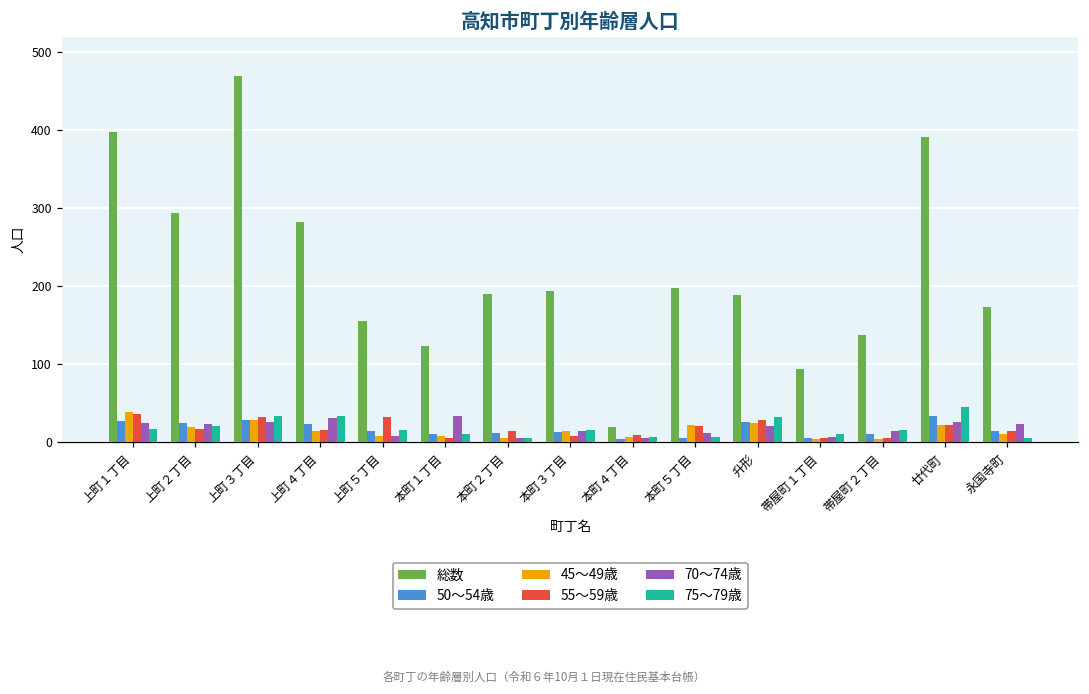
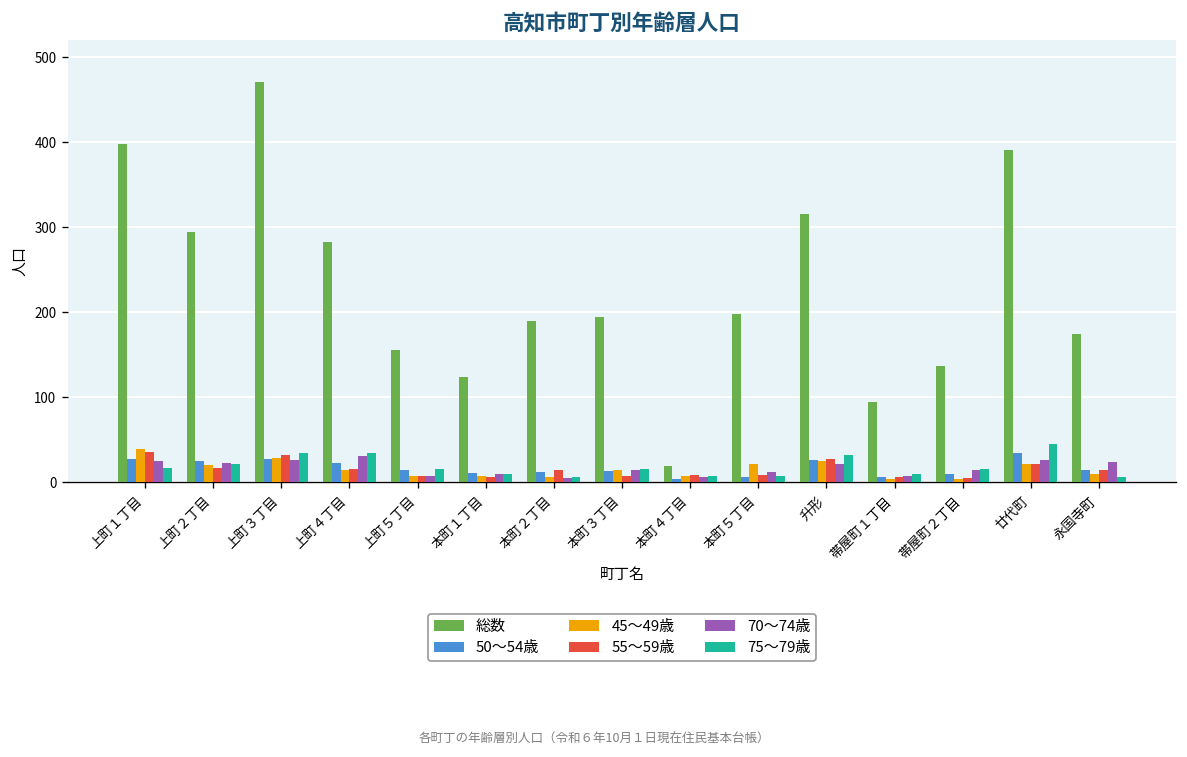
55～59歳, 上町５丁目: 30 -> 10
70～74歳, 本町１丁目: 30 -> 10
55～59歳, 本町５丁目: 20 -> 10
総数, 升形: 190 -> 320
